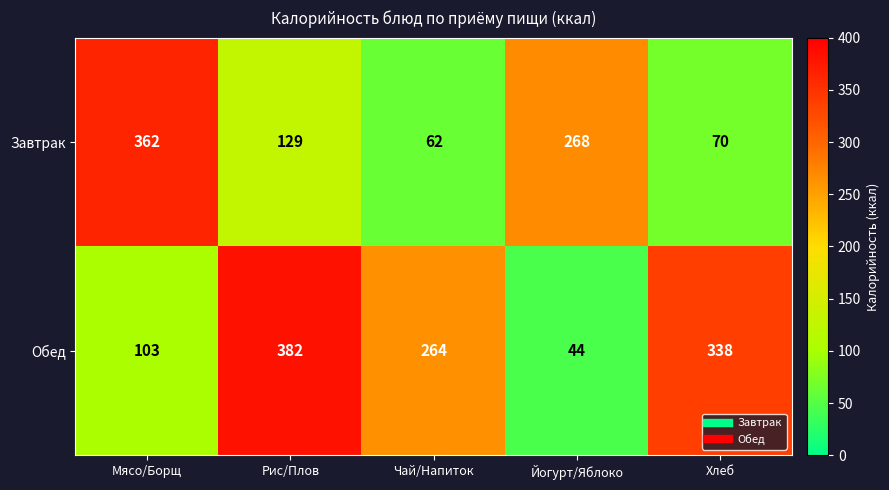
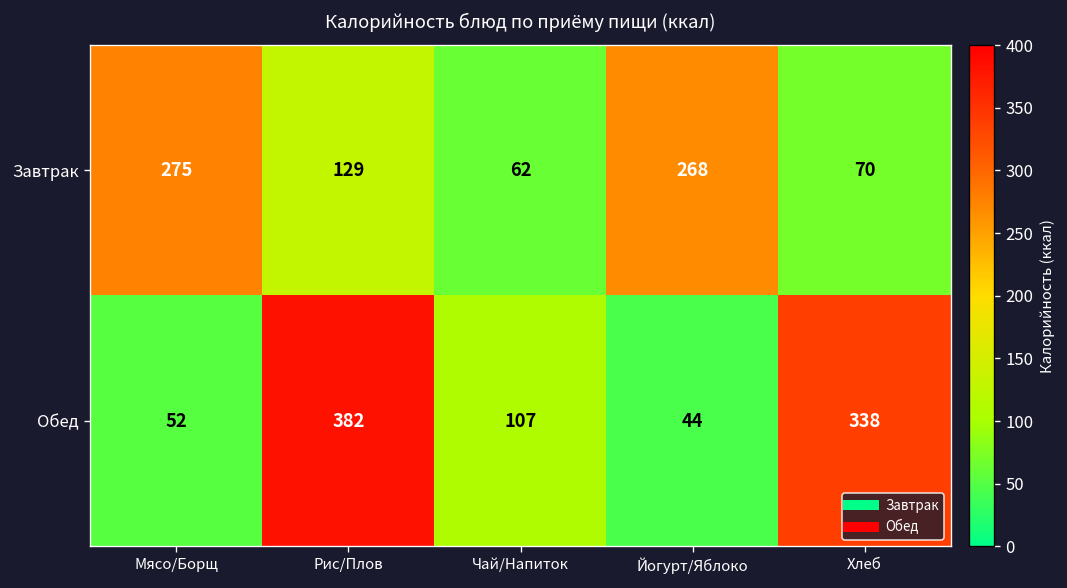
Завтрак, Мясо/Борщ: 362 -> 275
Обед, Мясо/Борщ: 103 -> 52
Обед, Чай/Напиток: 264 -> 107
